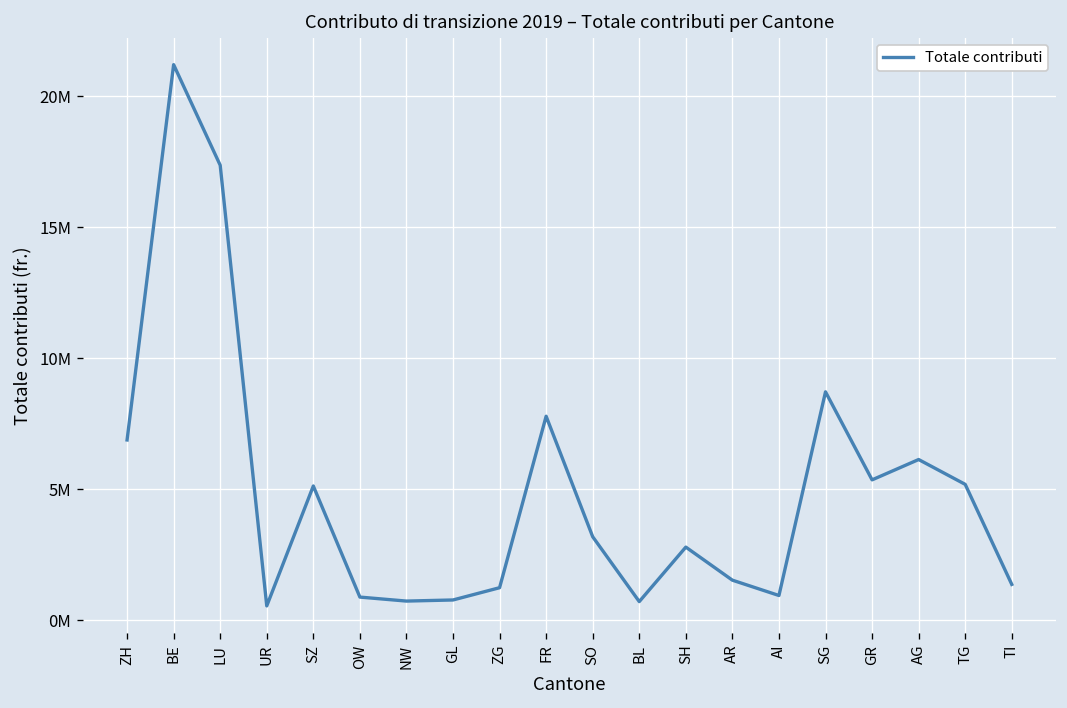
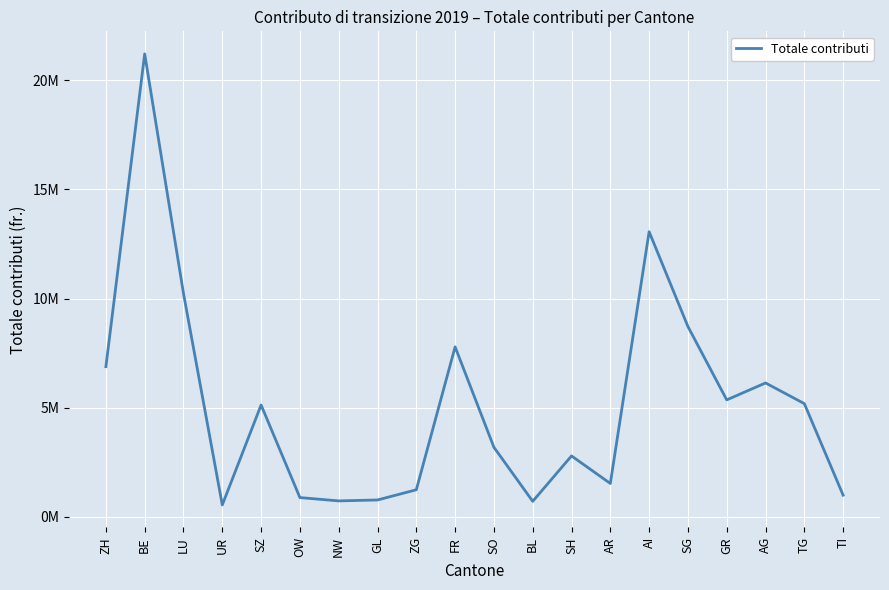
LU: 17400000 -> 10200000
AI: 900000 -> 13100000
TI: 1400000 -> 1000000
